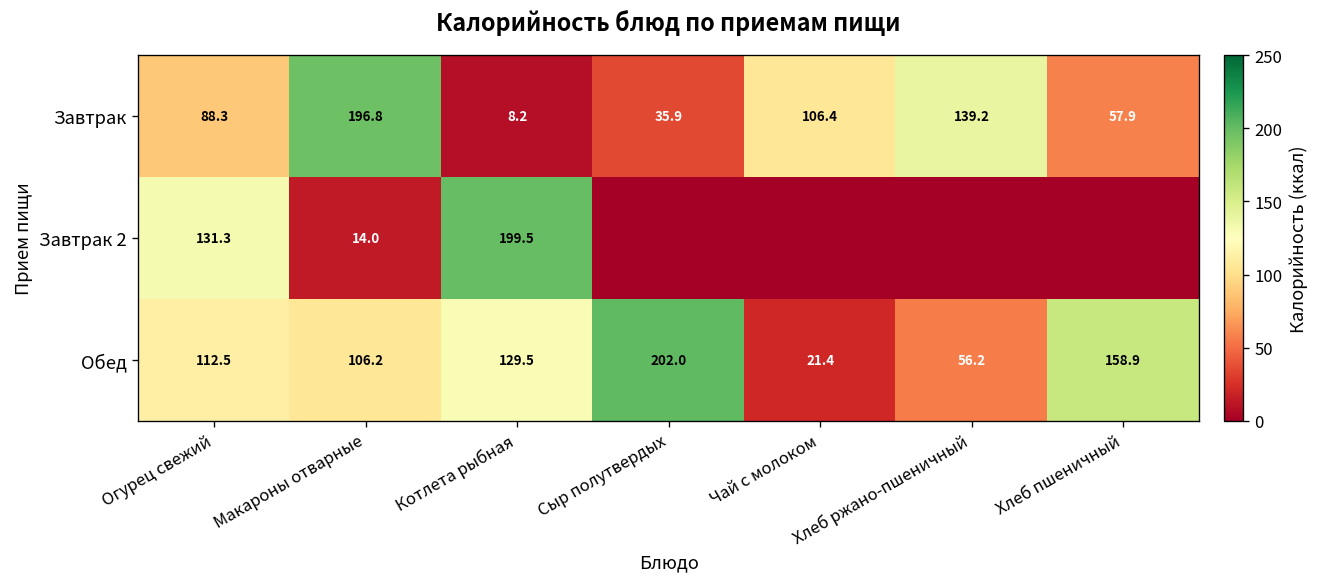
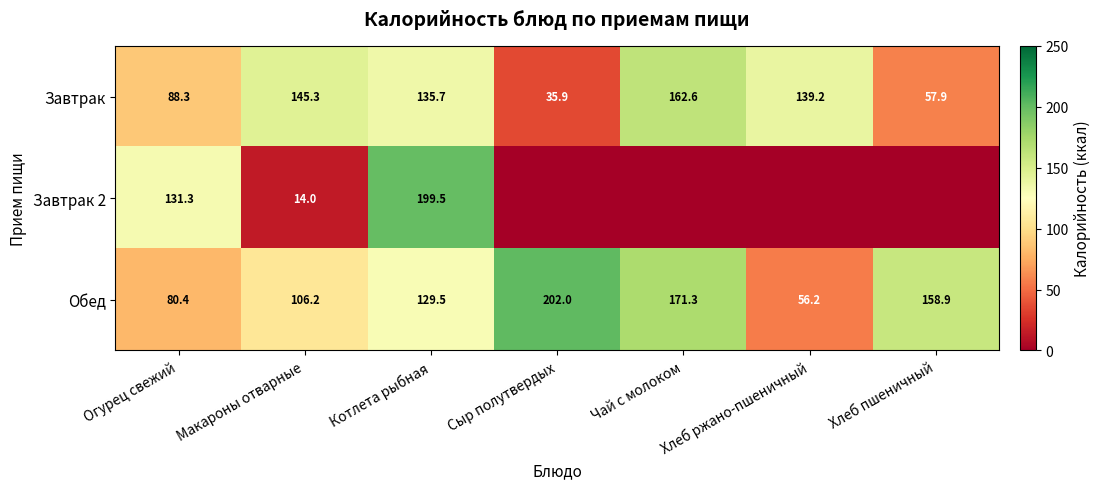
Завтрак, Макароны отварные: 196.8 -> 145.3
Завтрак, Котлета рыбная: 8.2 -> 135.7
Завтрак, Чай с молоком: 106.4 -> 162.6
Обед, Огурец свежий: 112.5 -> 80.4
Обед, Чай с молоком: 21.4 -> 171.3
